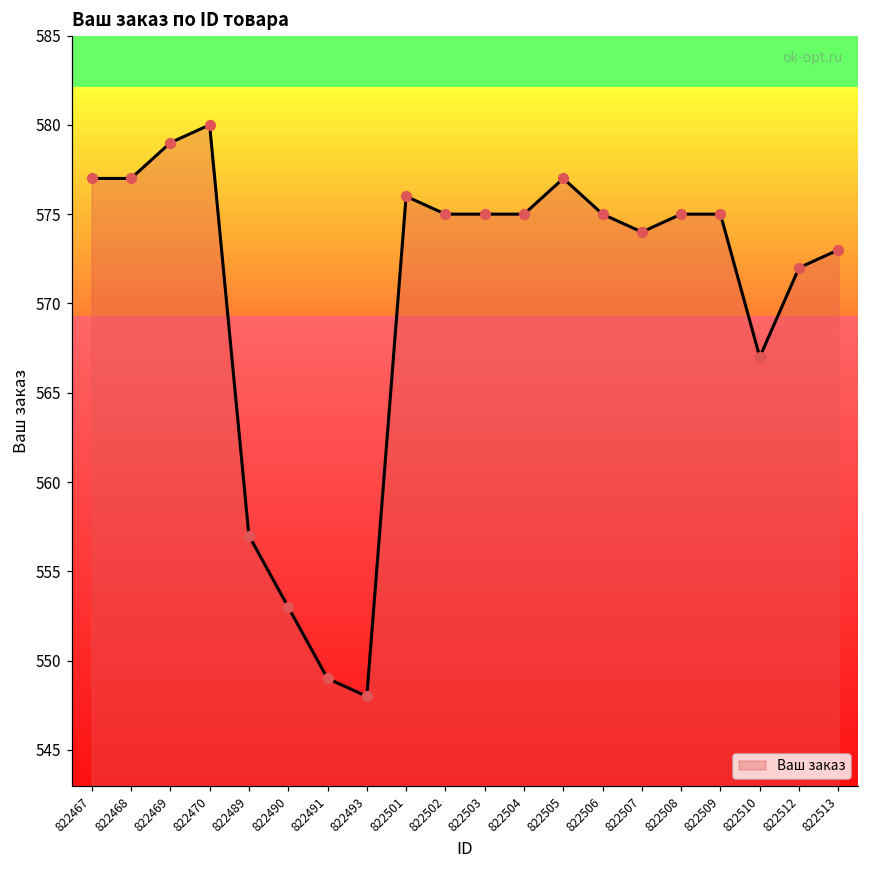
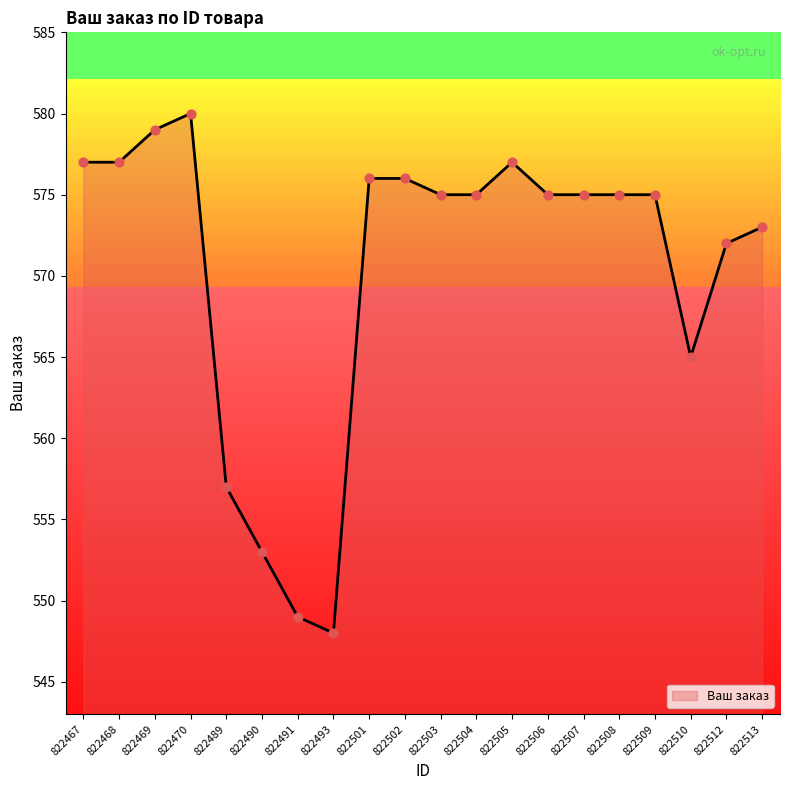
822502: 575 -> 576
822507: 574 -> 575
822510: 567 -> 565
